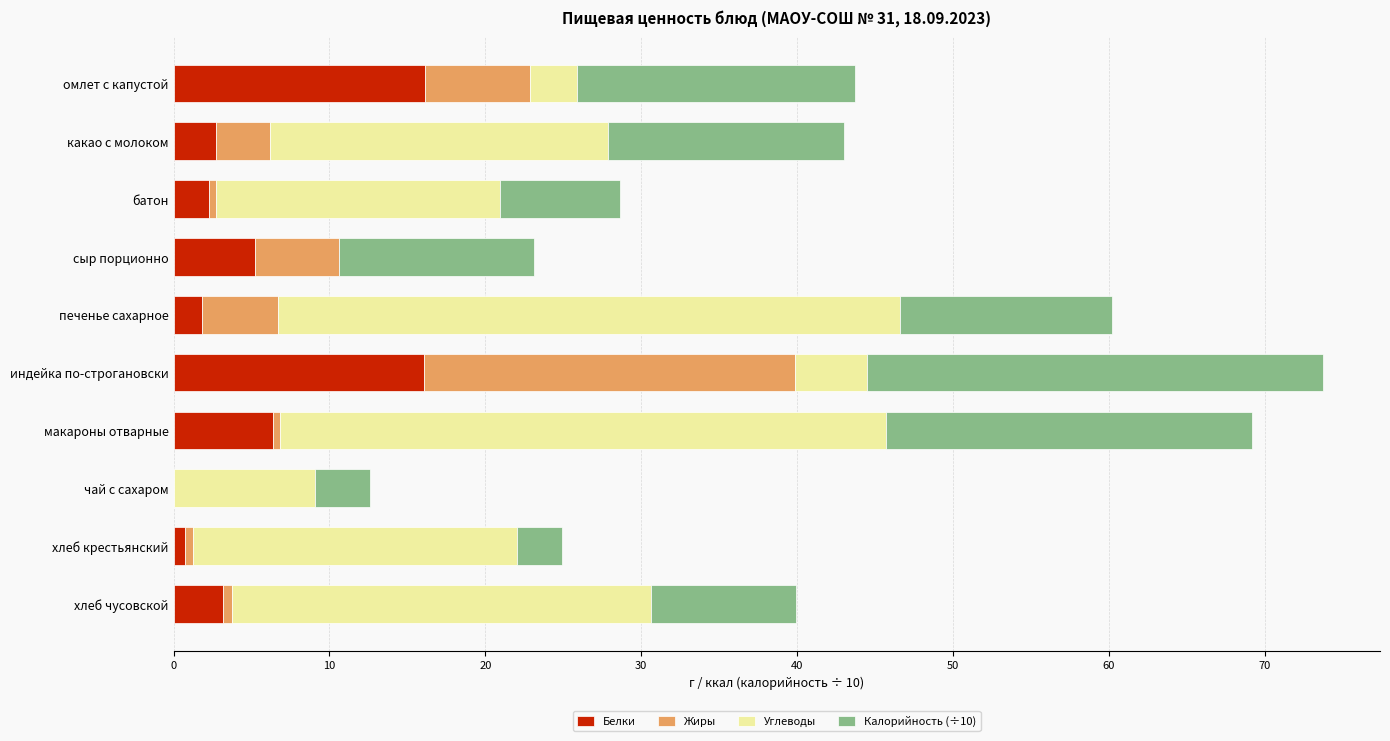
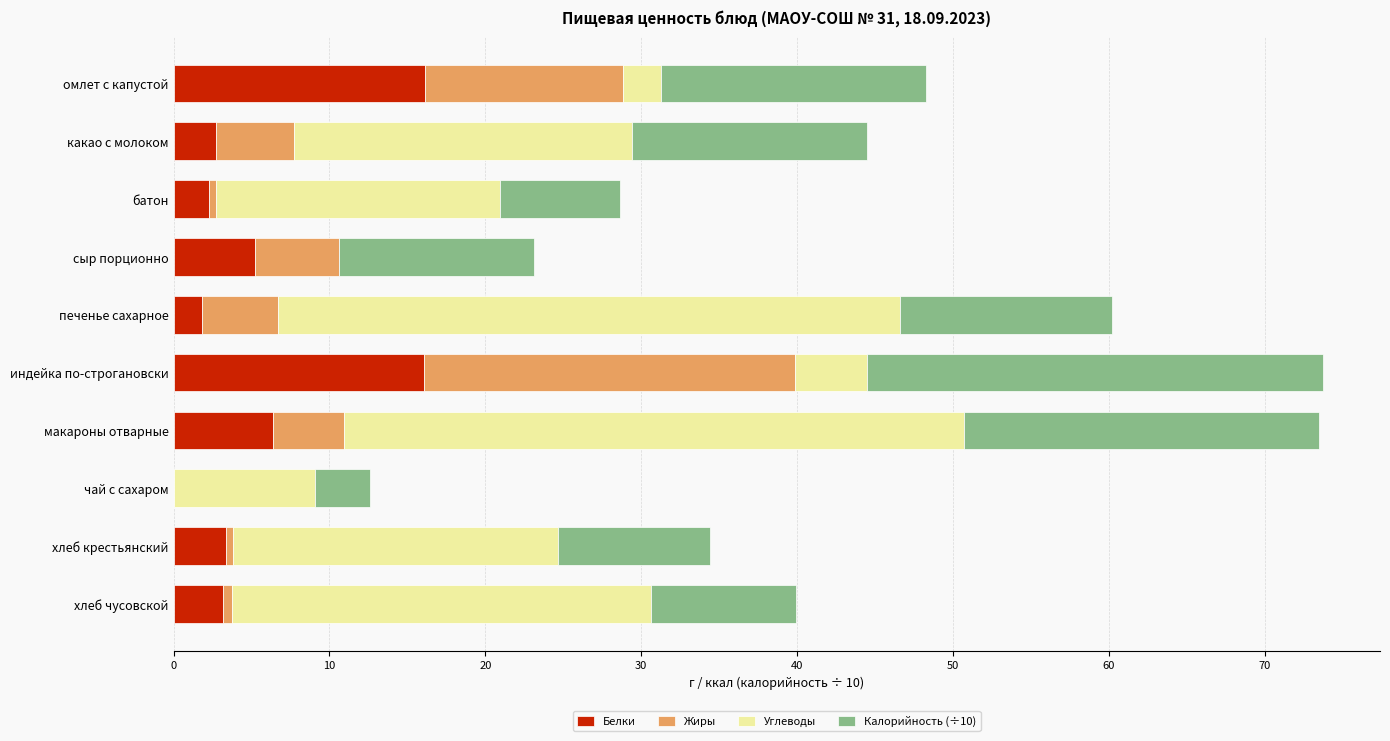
Жиры, омлет с капустой: 6.7 -> 12.7
Углеводы, омлет с капустой: 3.1 -> 2.4
Калорийность (÷10), омлет с капустой: 17.8 -> 17.0
Жиры, какао с молоком: 3.5 -> 5.0
Жиры, макароны отварные: 0.4 -> 4.6
Углеводы, макароны отварные: 38.9 -> 39.8
Калорийность (÷10), макароны отварные: 23.5 -> 22.8
Белки, хлеб крестьянский: 0.7 -> 3.4
Калорийность (÷10), хлеб крестьянский: 2.9 -> 9.8
